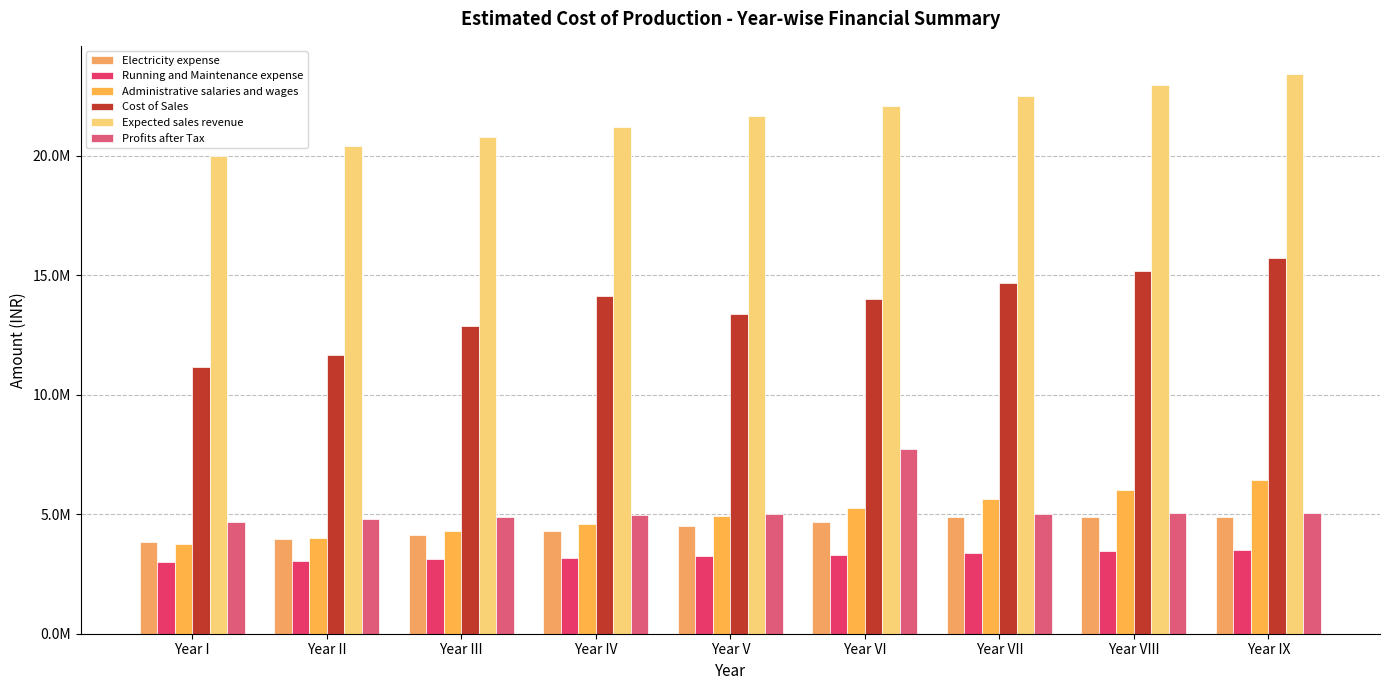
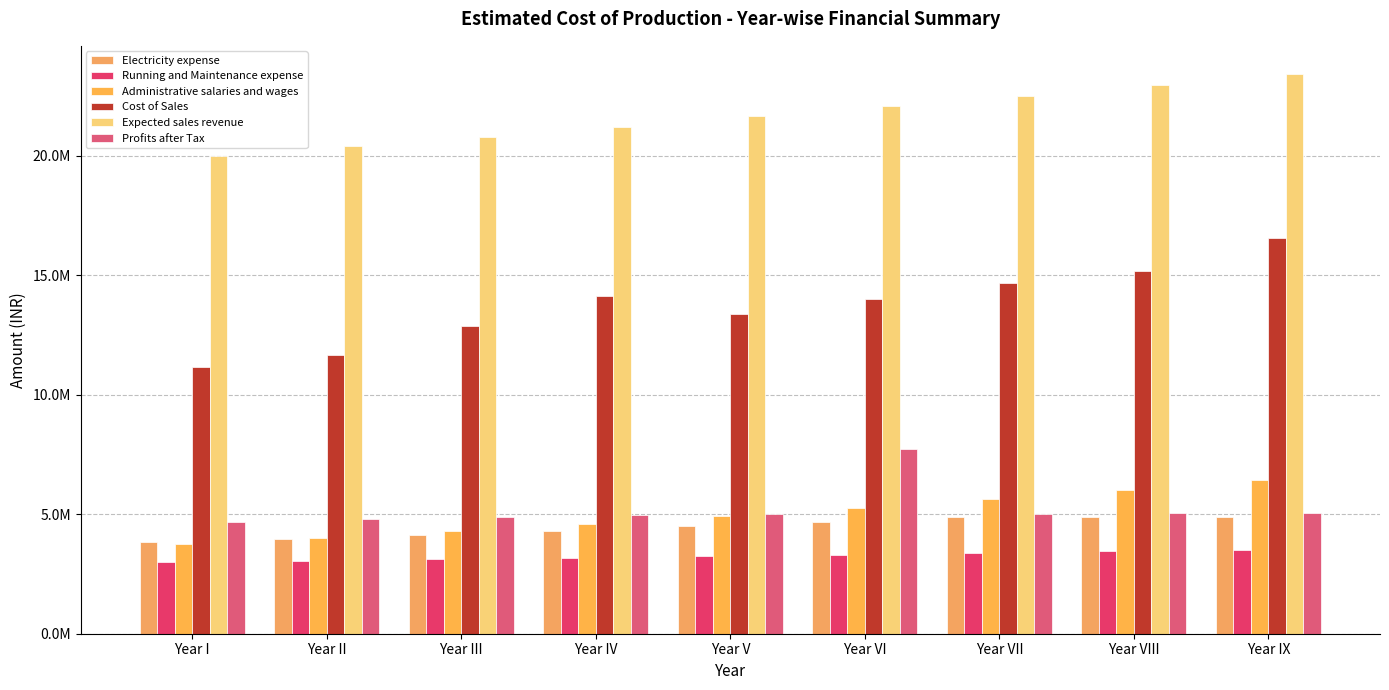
Cost of Sales, Year IX: 15700000 -> 16600000
